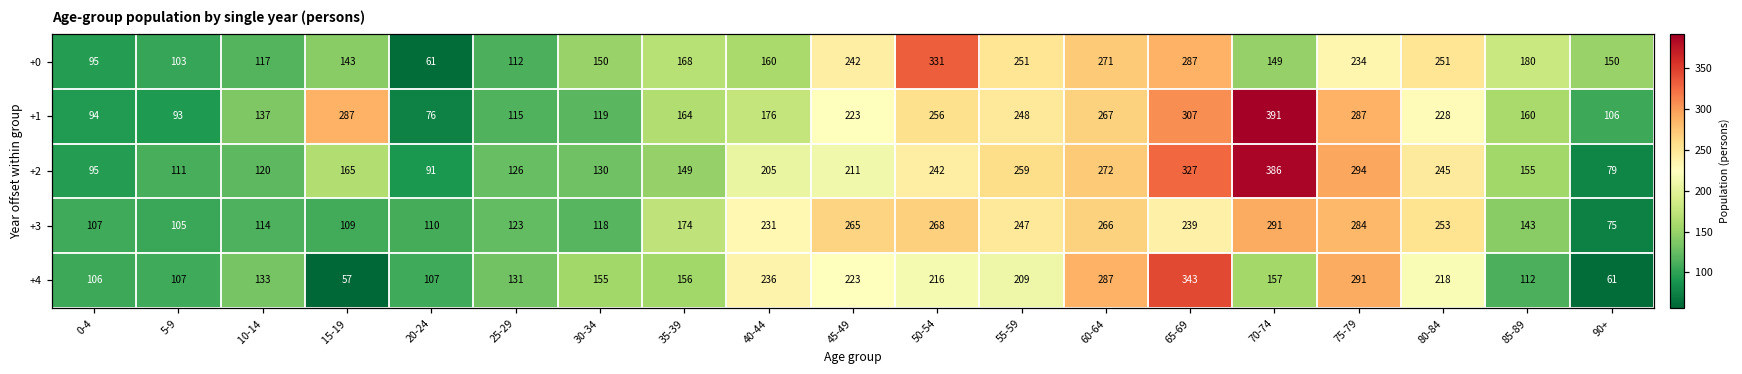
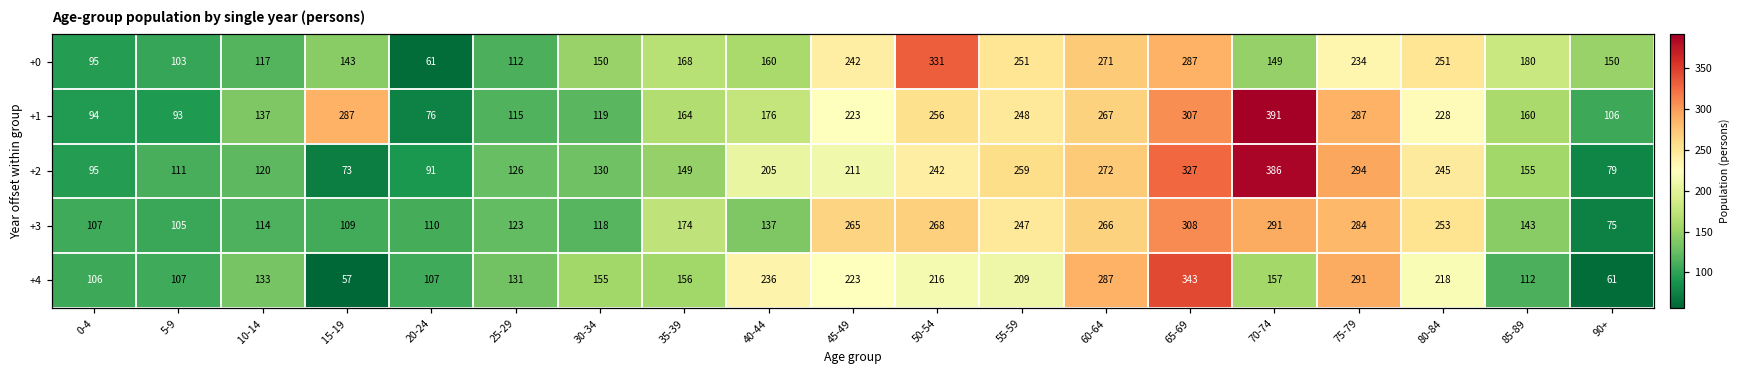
+2, 15-19: 165 -> 73
+3, 40-44: 231 -> 137
+3, 65-69: 239 -> 308
